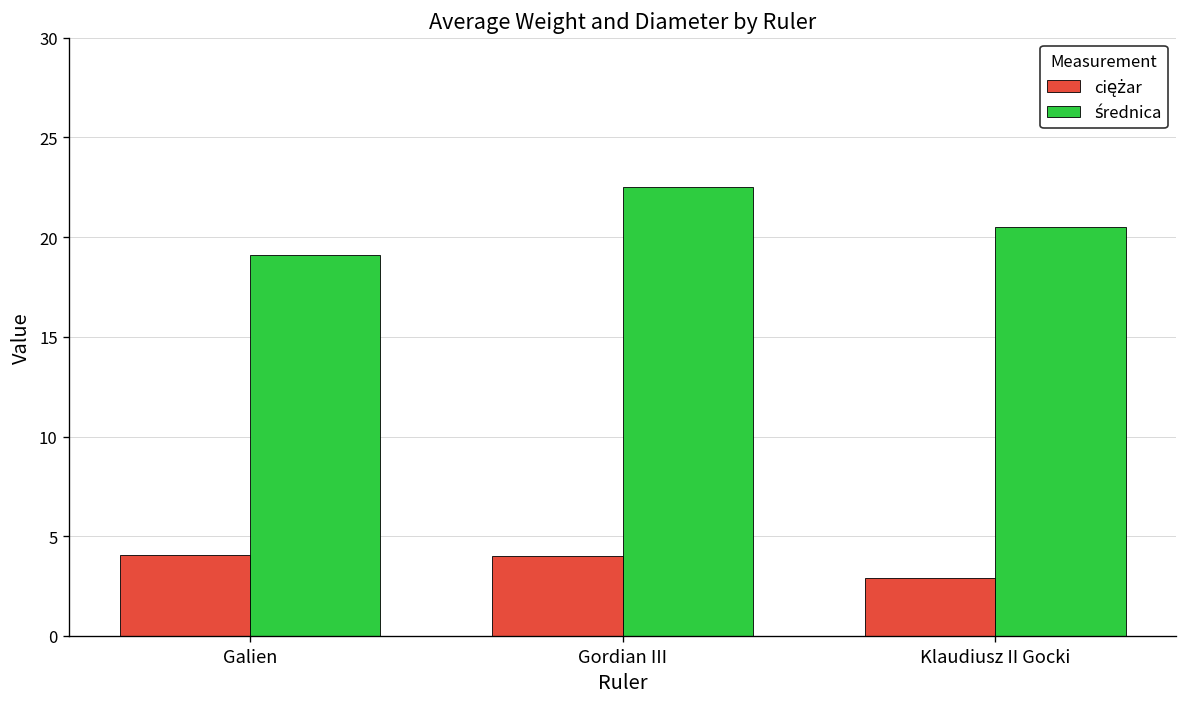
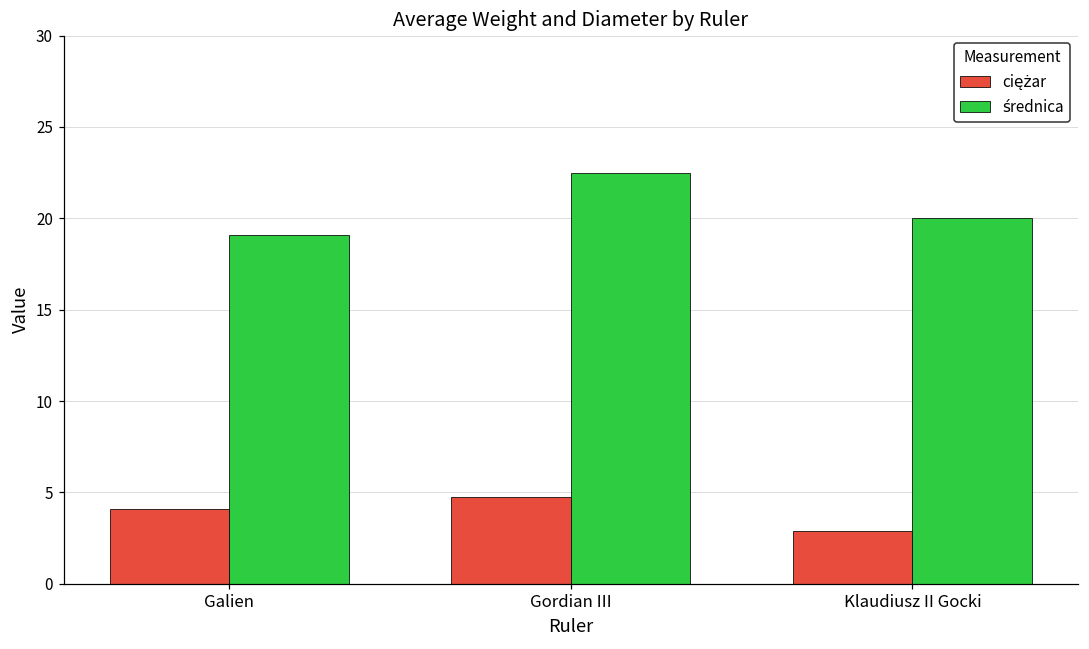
ciężar, Gordian III: 4.0 -> 4.8
średnica, Klaudiusz II Gocki: 20.5 -> 20.0
